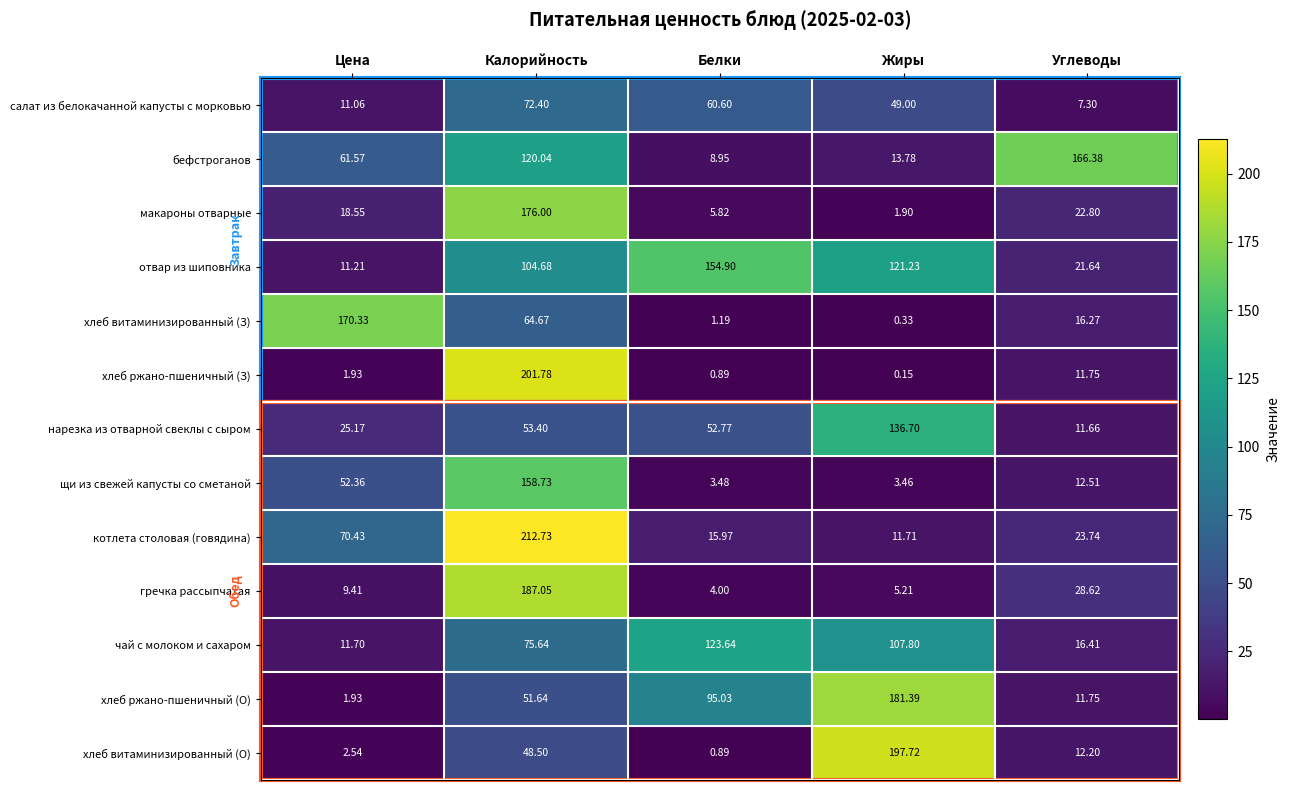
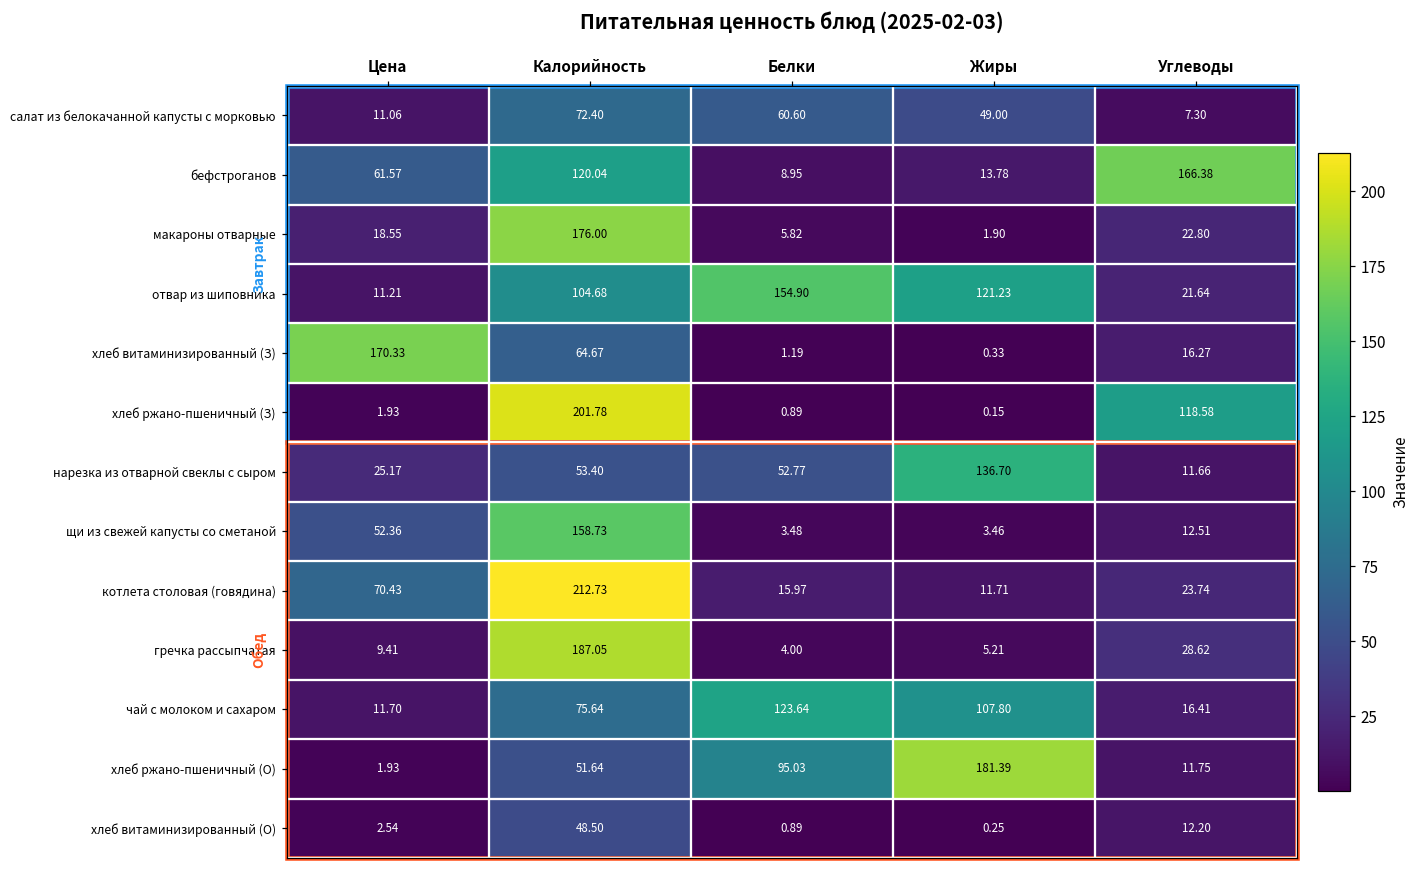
хлеб ржано-пшеничный (З), Углеводы: 11.75 -> 118.58
хлеб витаминизированный (О), Жиры: 197.72 -> 0.25
